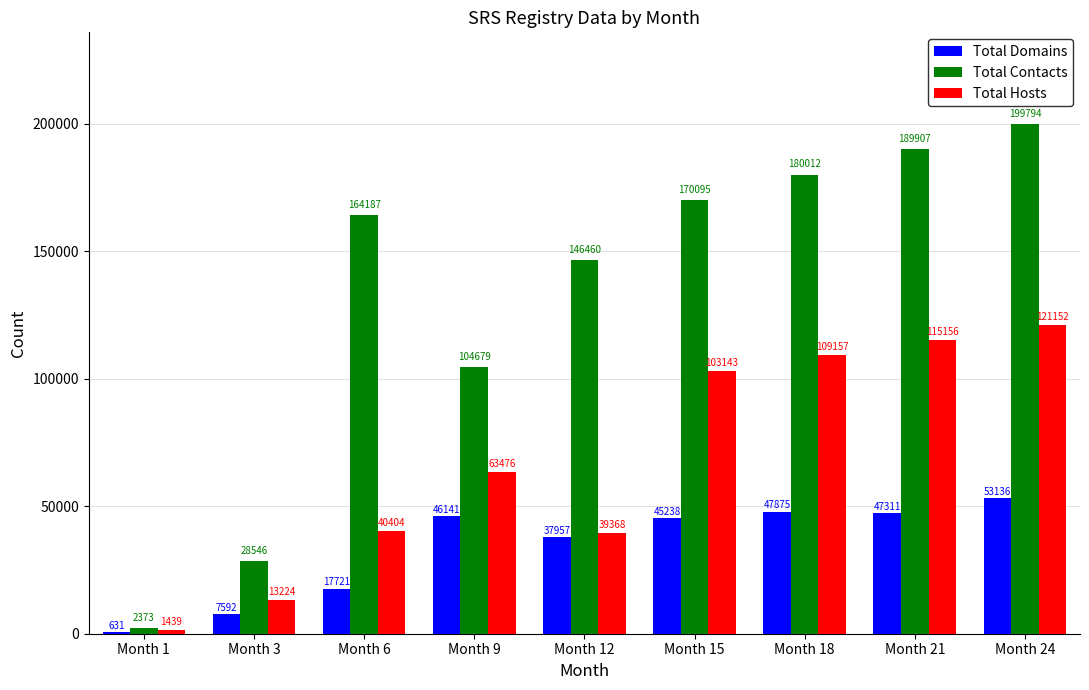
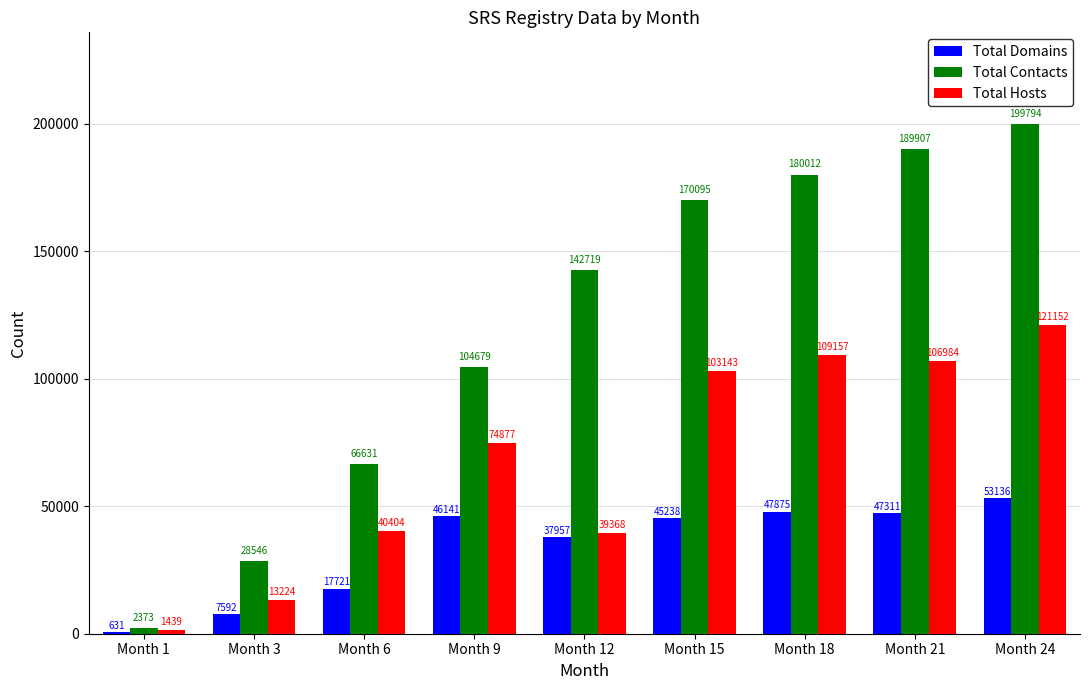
Total Contacts, Month 6: 164187 -> 66631
Total Hosts, Month 9: 63476 -> 74877
Total Contacts, Month 12: 146460 -> 142719
Total Hosts, Month 21: 115156 -> 106984
